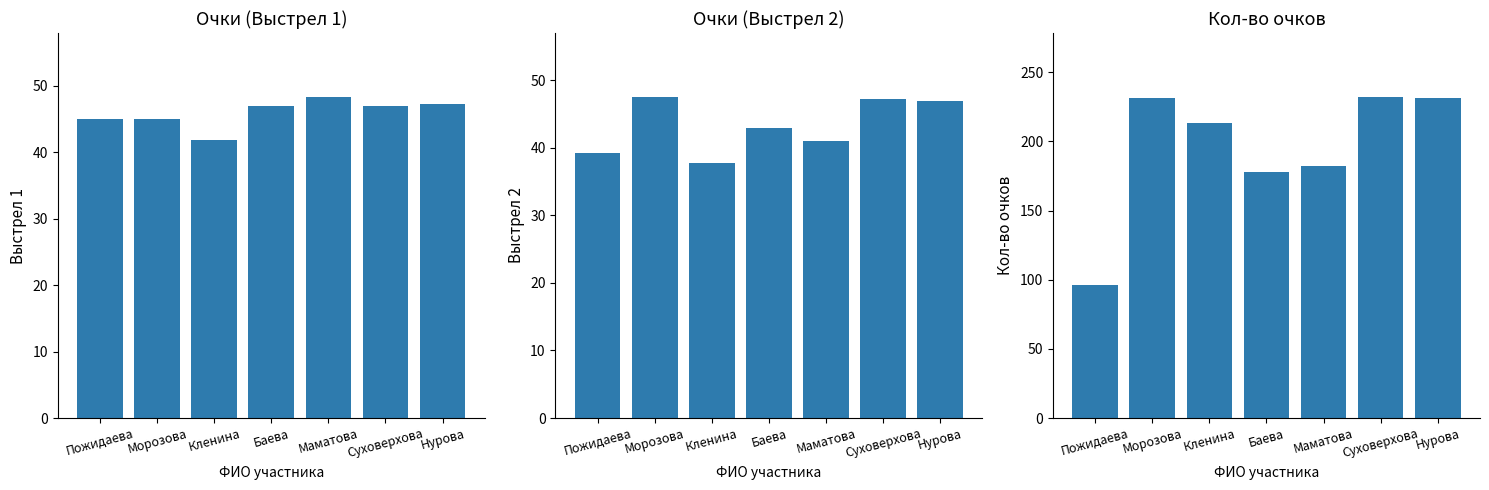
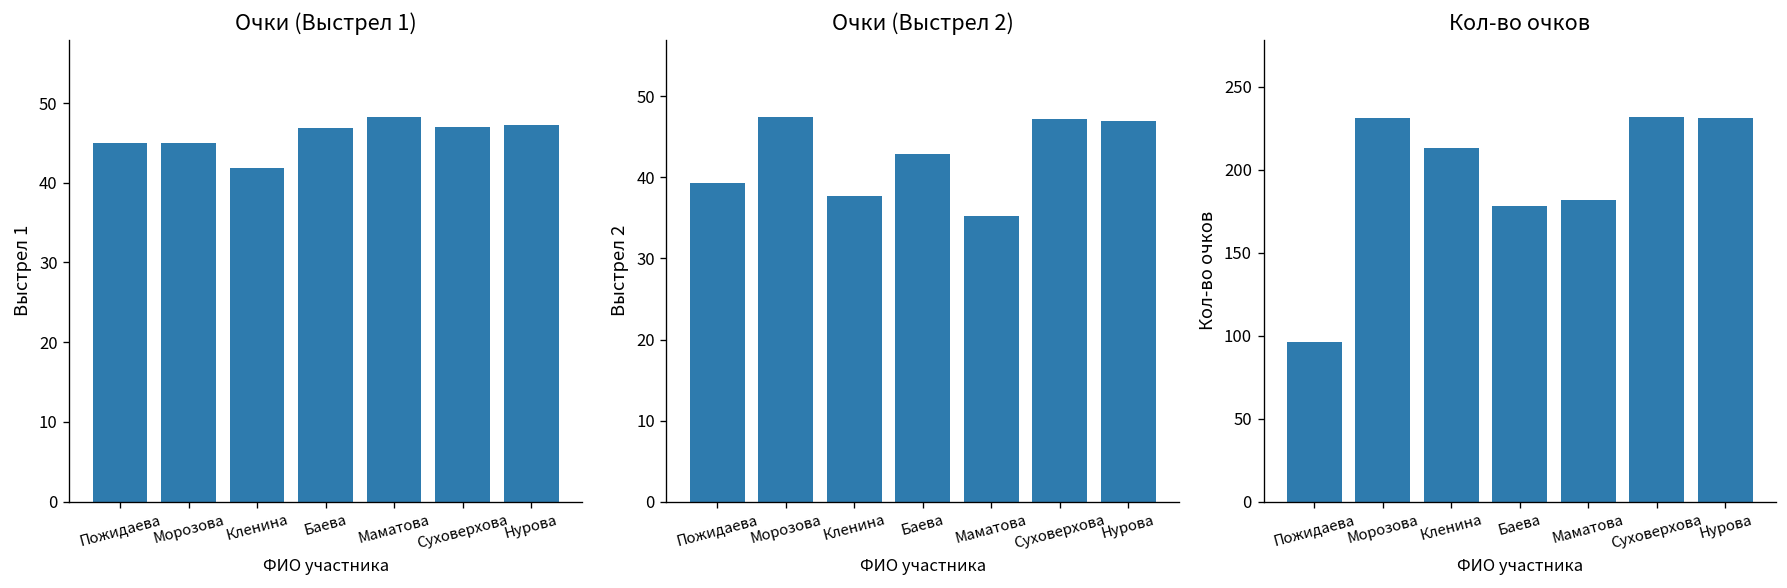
Очки (Выстрел 2), Маматова: 41 -> 35
